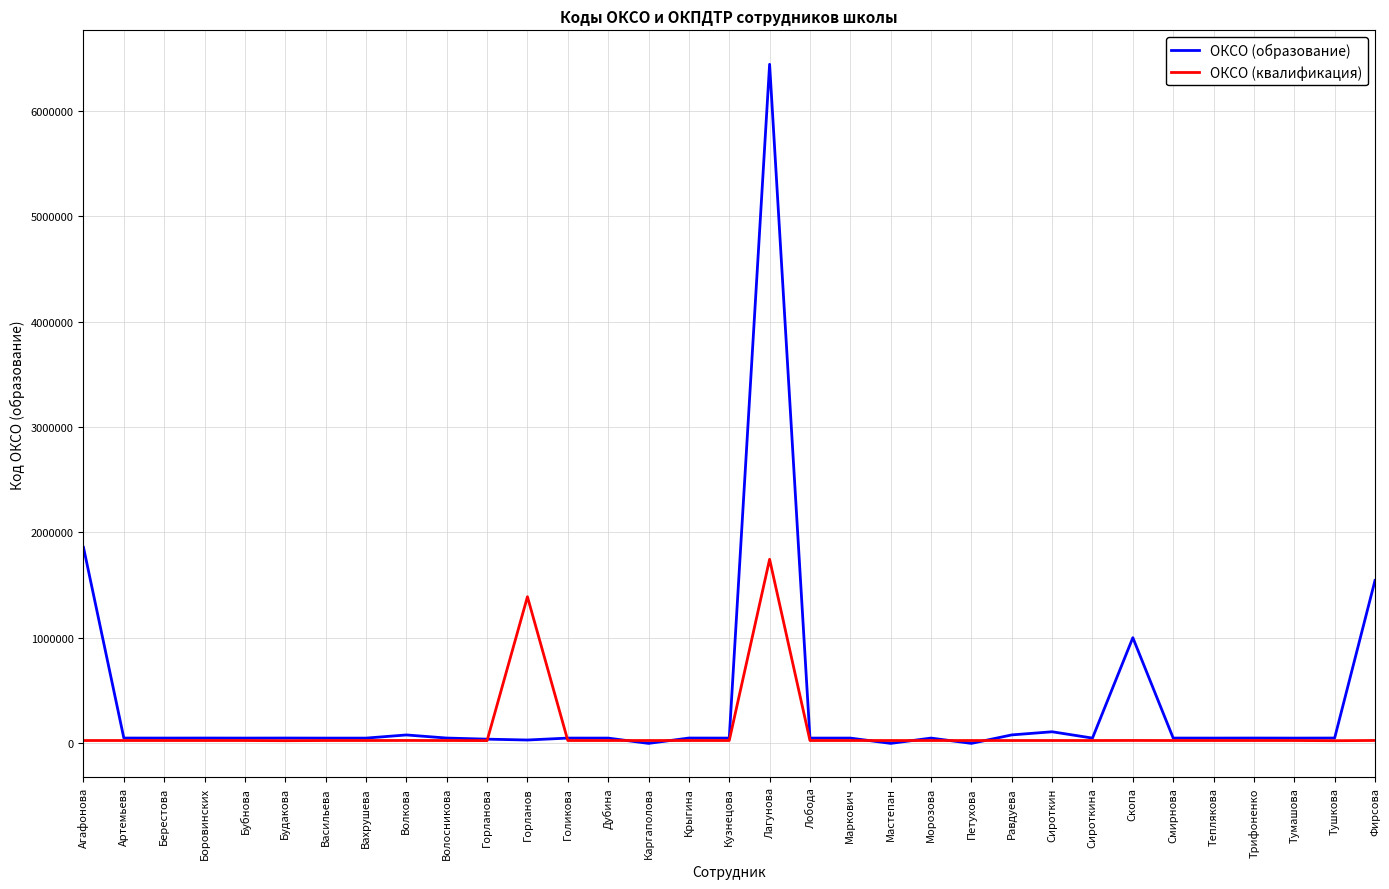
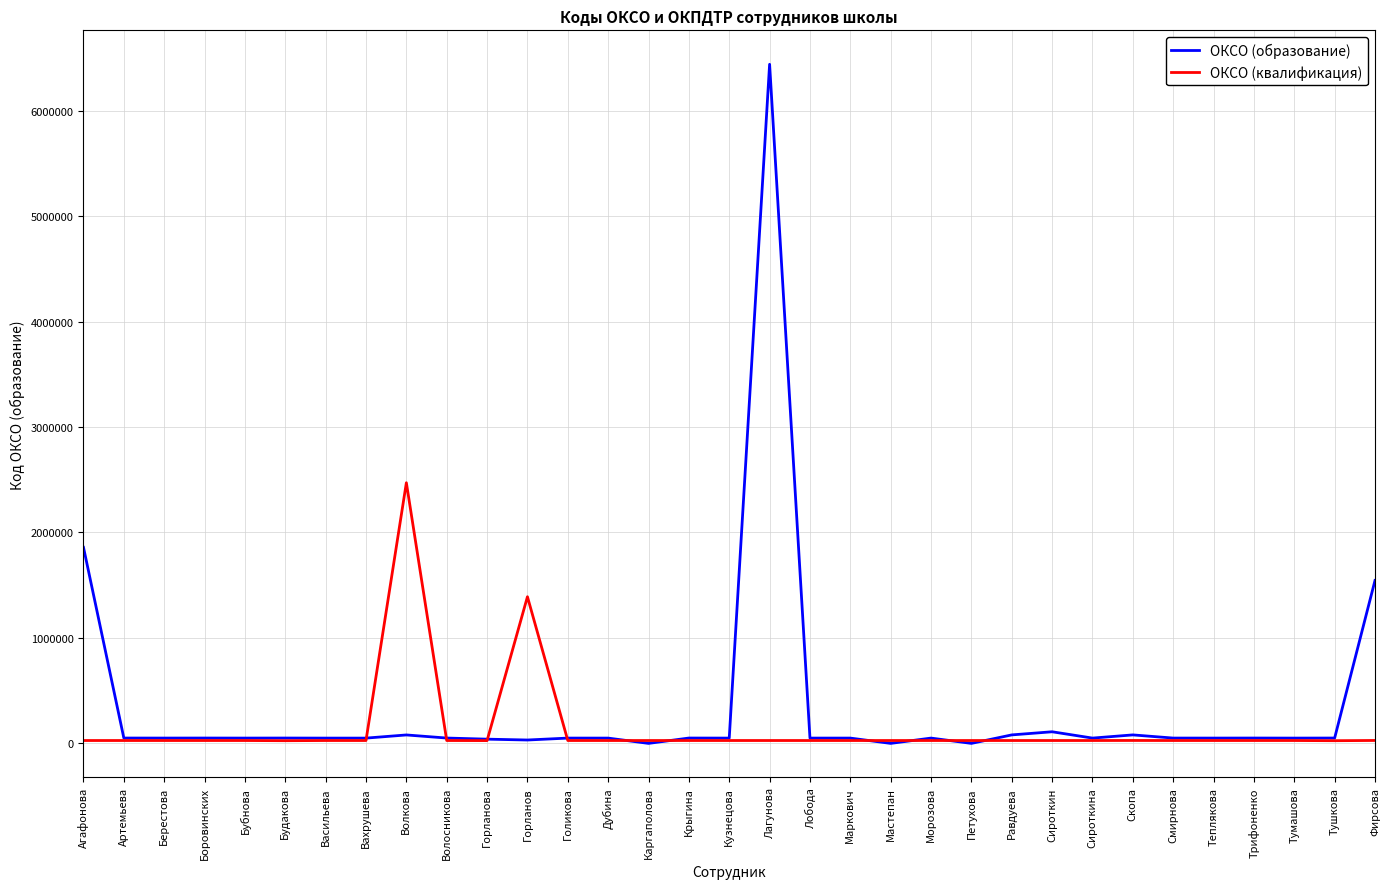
ОКСО (квалификация), Волкова: 30000 -> 2470000
ОКСО (квалификация), Лагунова: 1750000 -> 30000
ОКСО (образование), Скопа: 1000000 -> 80000
